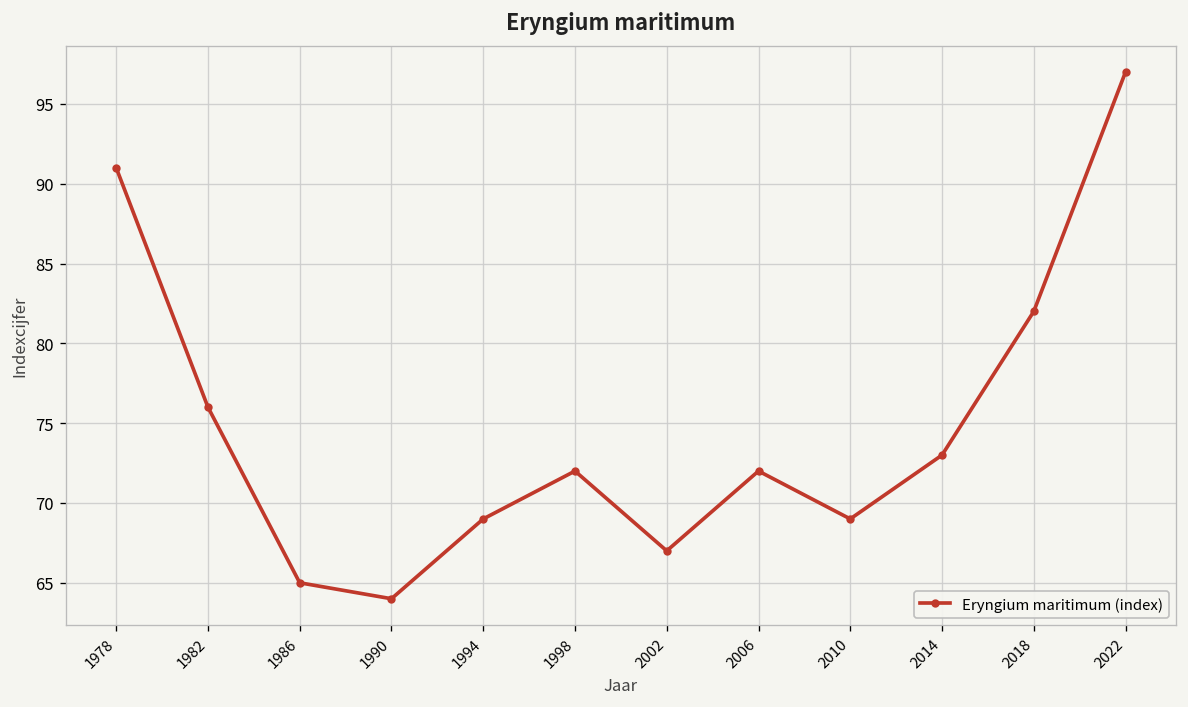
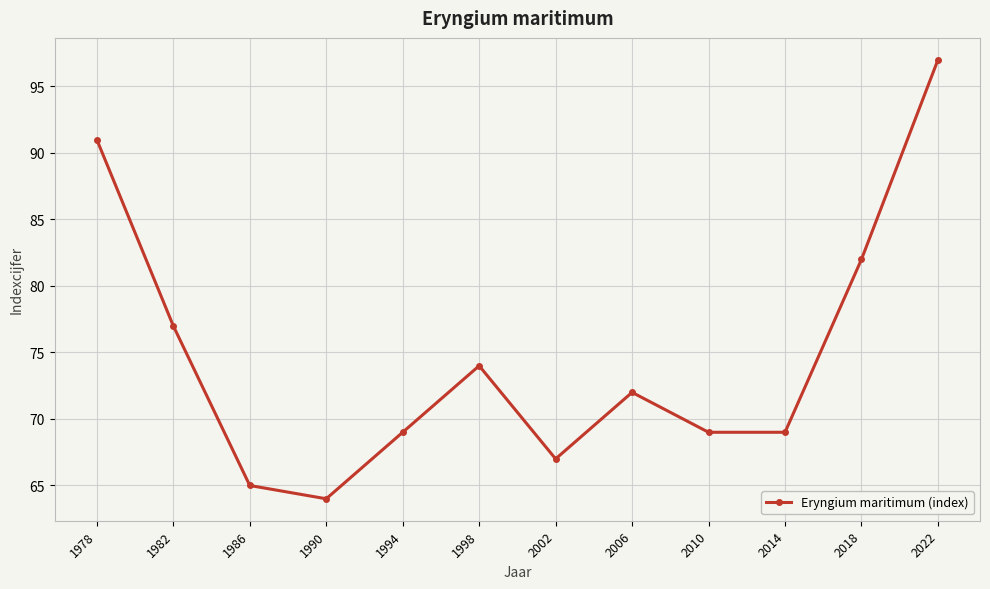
1982: 76 -> 77
1998: 72 -> 74
2014: 73 -> 69
